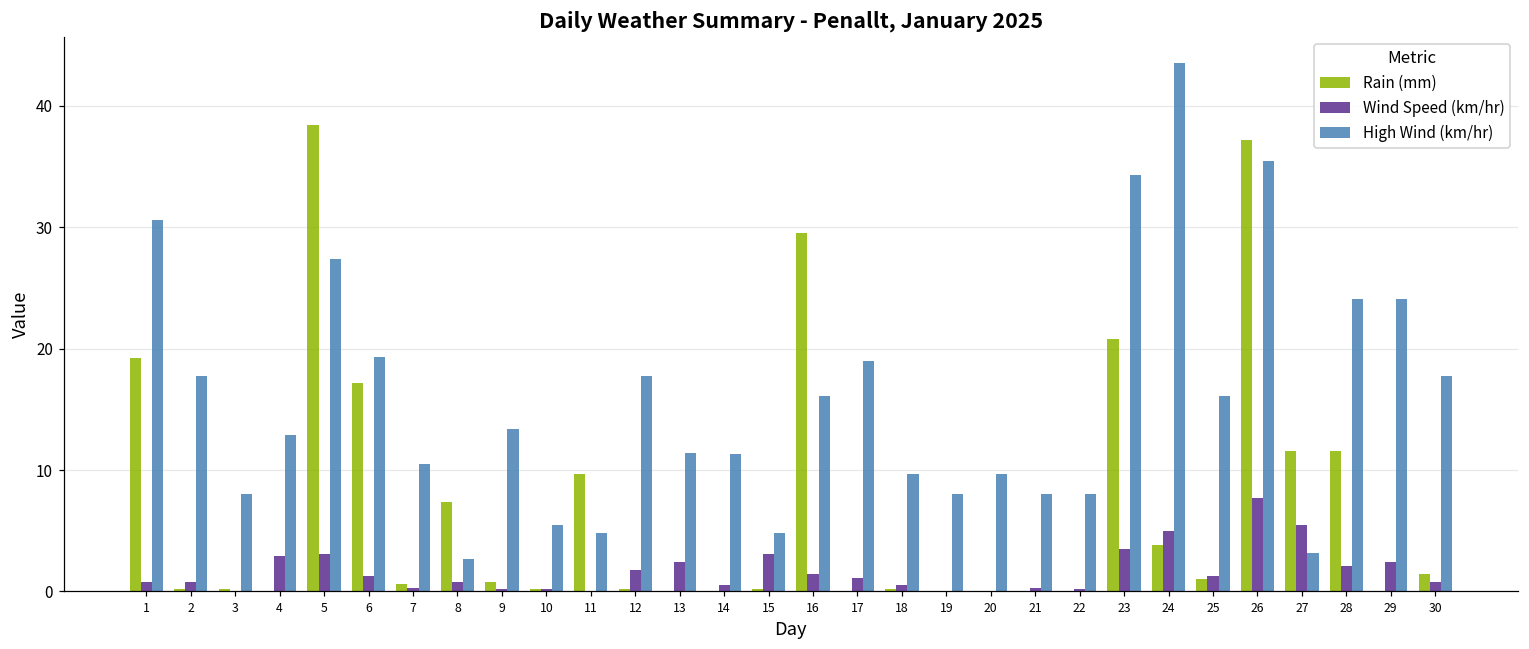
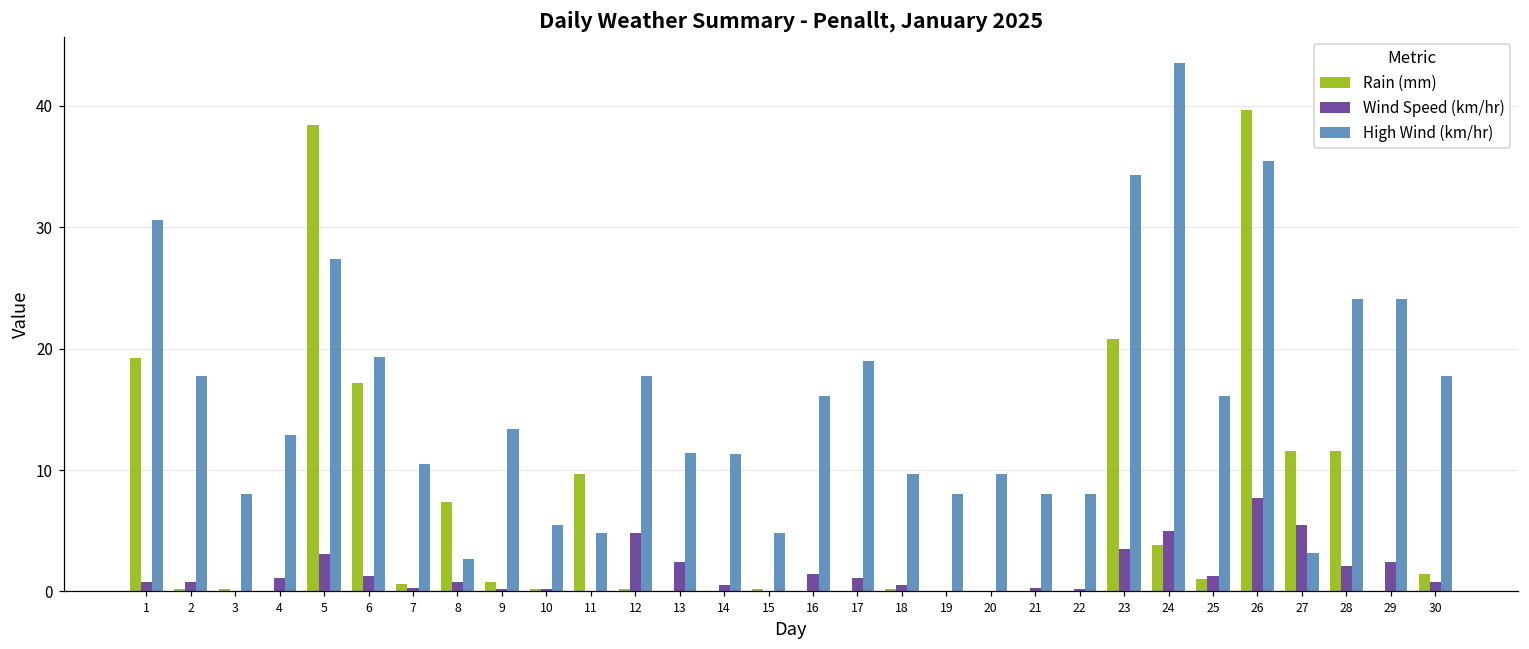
Wind Speed (km/hr), 4: 2.9 -> 1.1
Wind Speed (km/hr), 12: 1.8 -> 4.8
Wind Speed (km/hr), 15: 3.1 -> 0.0
Rain (mm), 16: 29.5 -> 0.0
Rain (mm), 26: 37.2 -> 39.6
